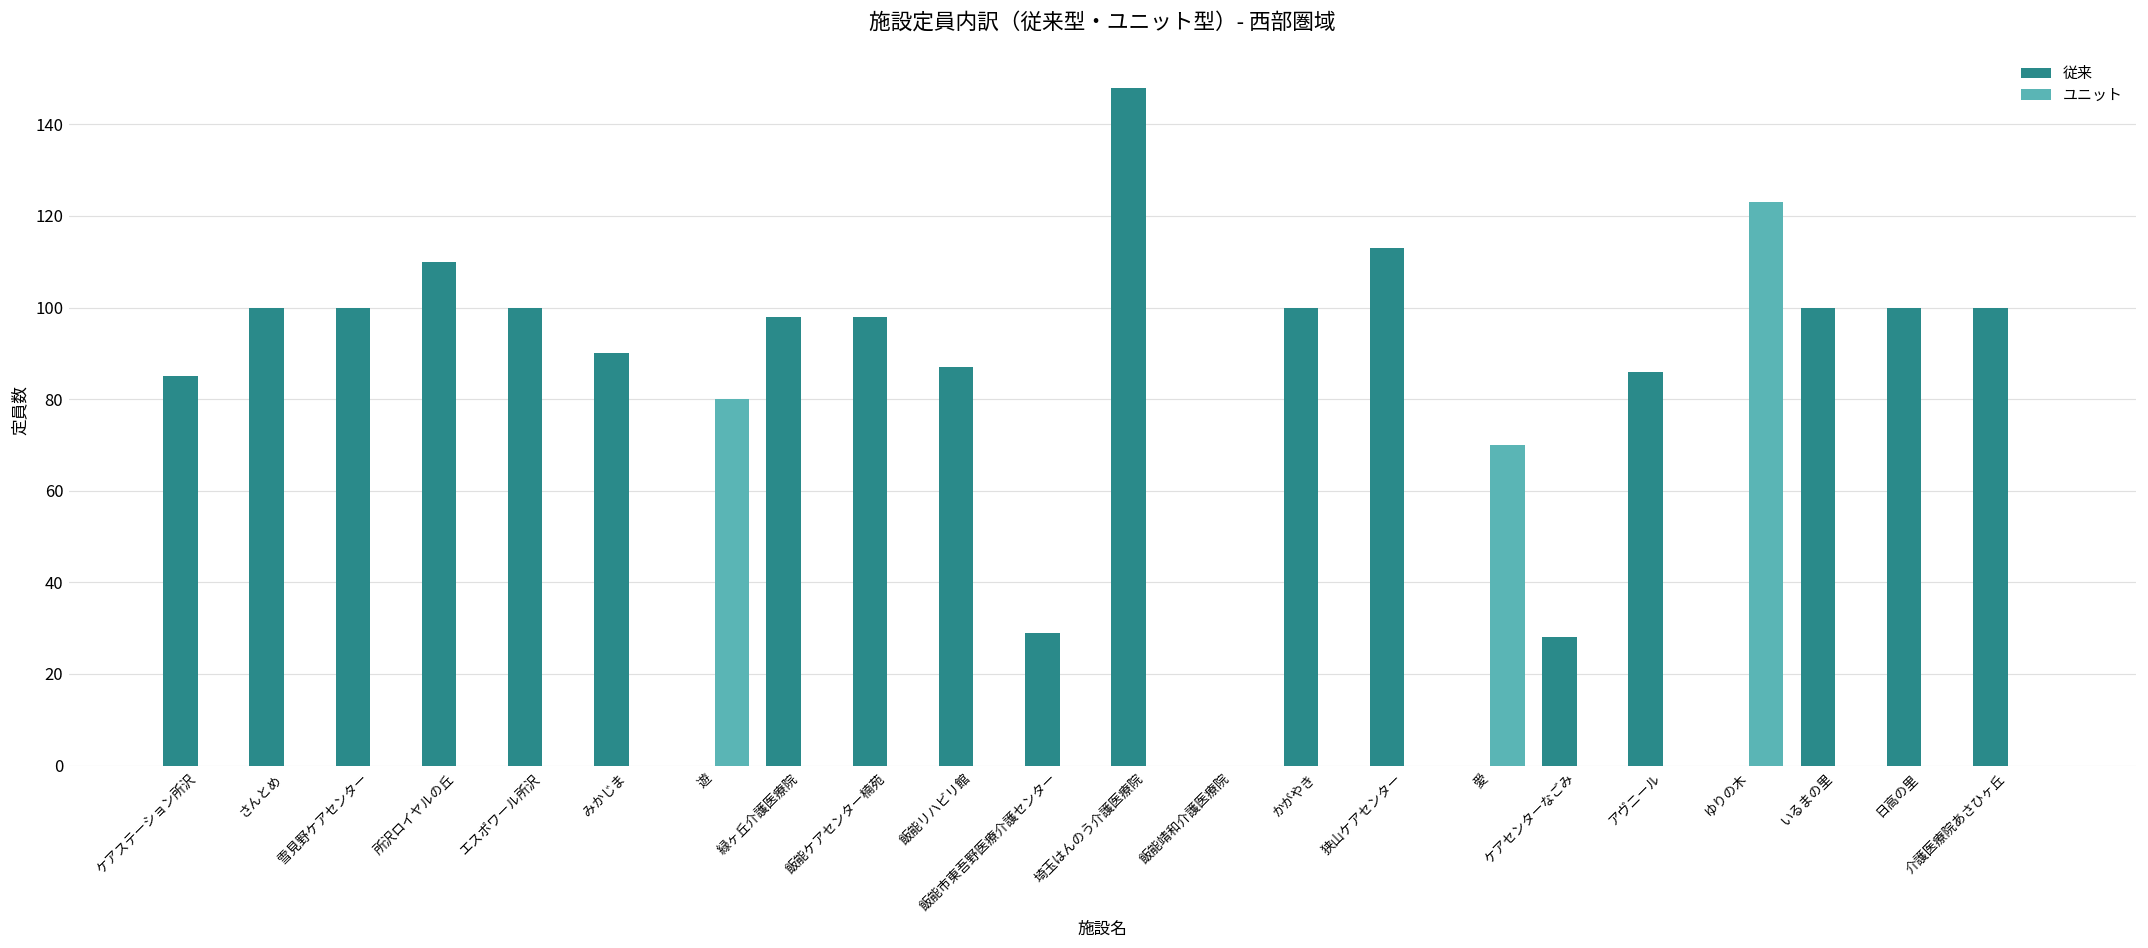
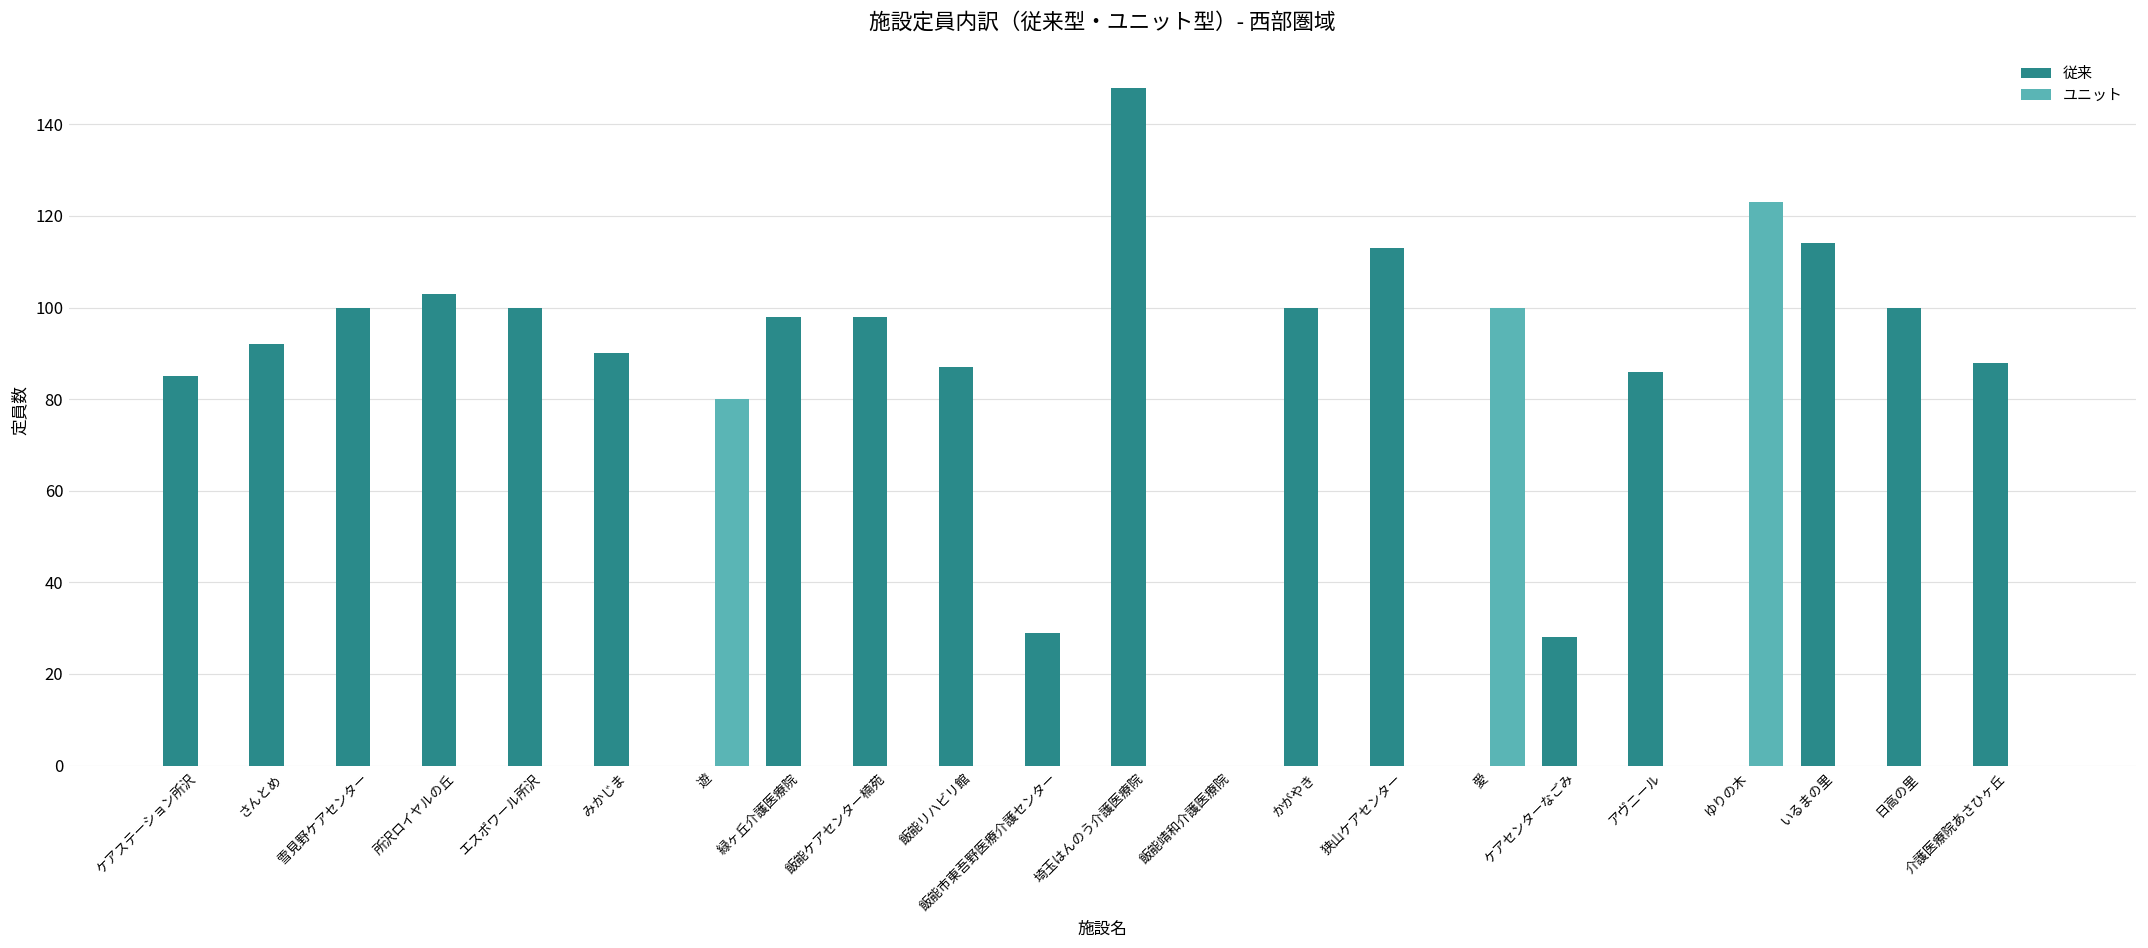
従来, さんとめ: 100 -> 92
従来, 所沢ロイヤルの丘: 110 -> 103
ユニット, 愛: 70 -> 100
従来, いるまの里: 100 -> 114
従来, 介護医療院あさひヶ丘: 100 -> 88
